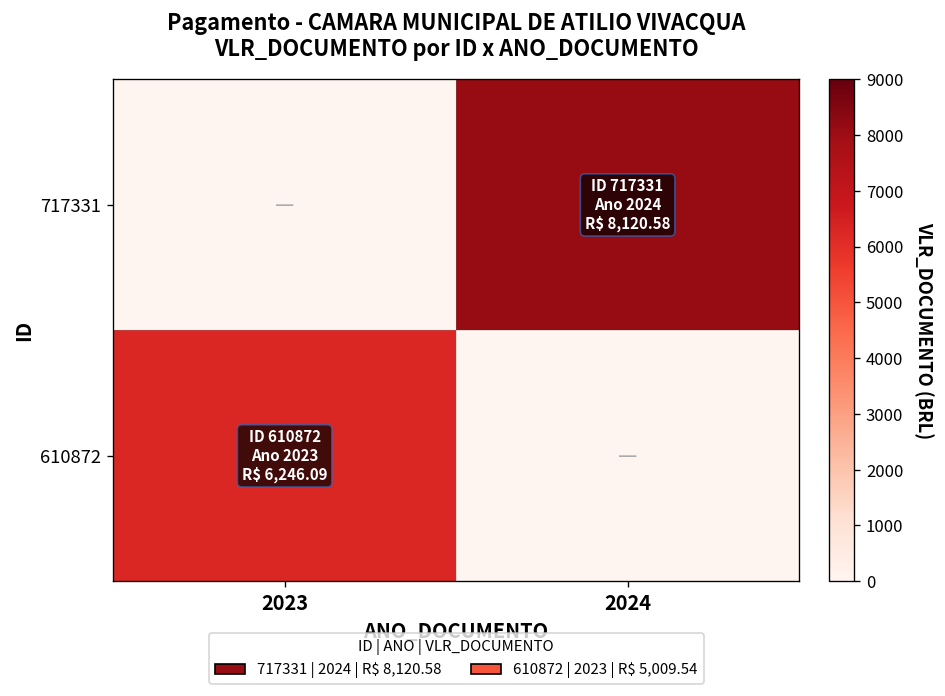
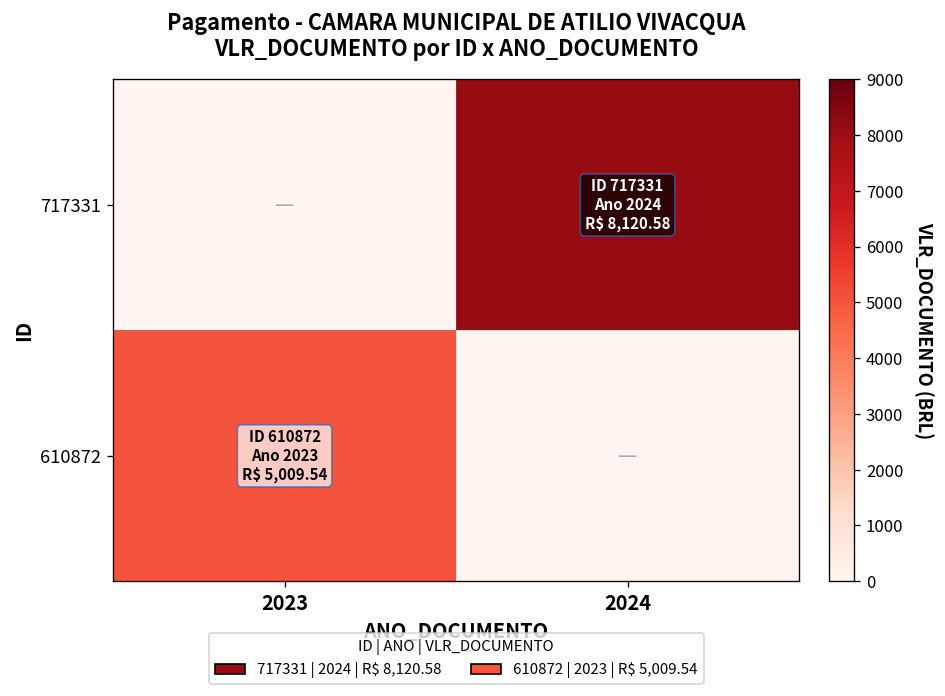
610872, 2023: 6,246.09 -> 5,009.54
